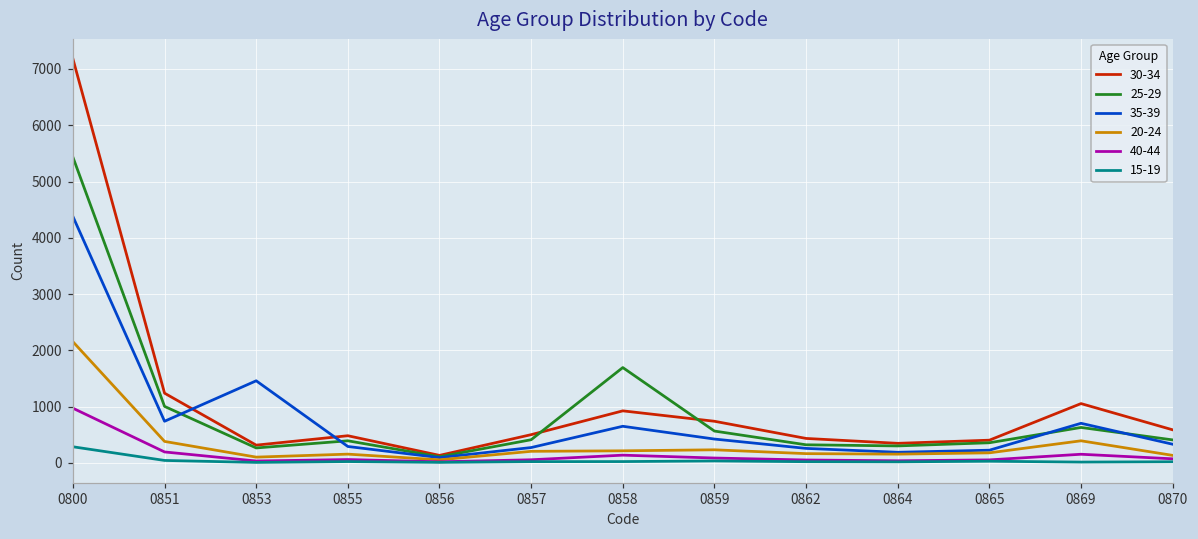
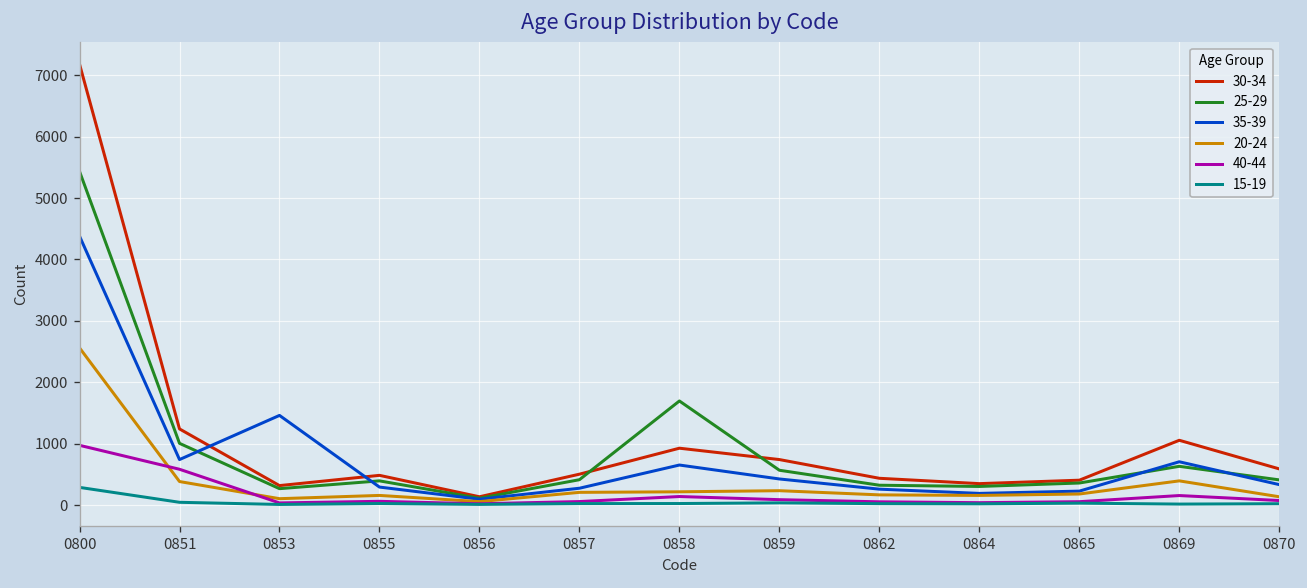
20-24, 0800: 2200 -> 2600
40-44, 0851: 200 -> 600
